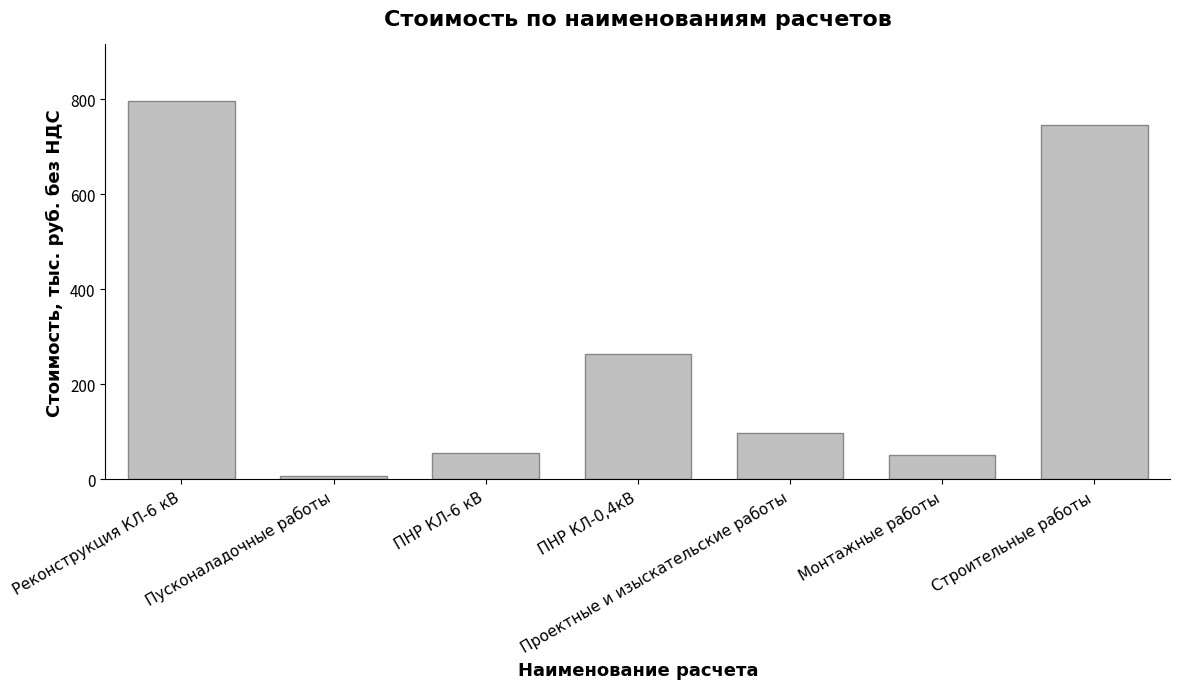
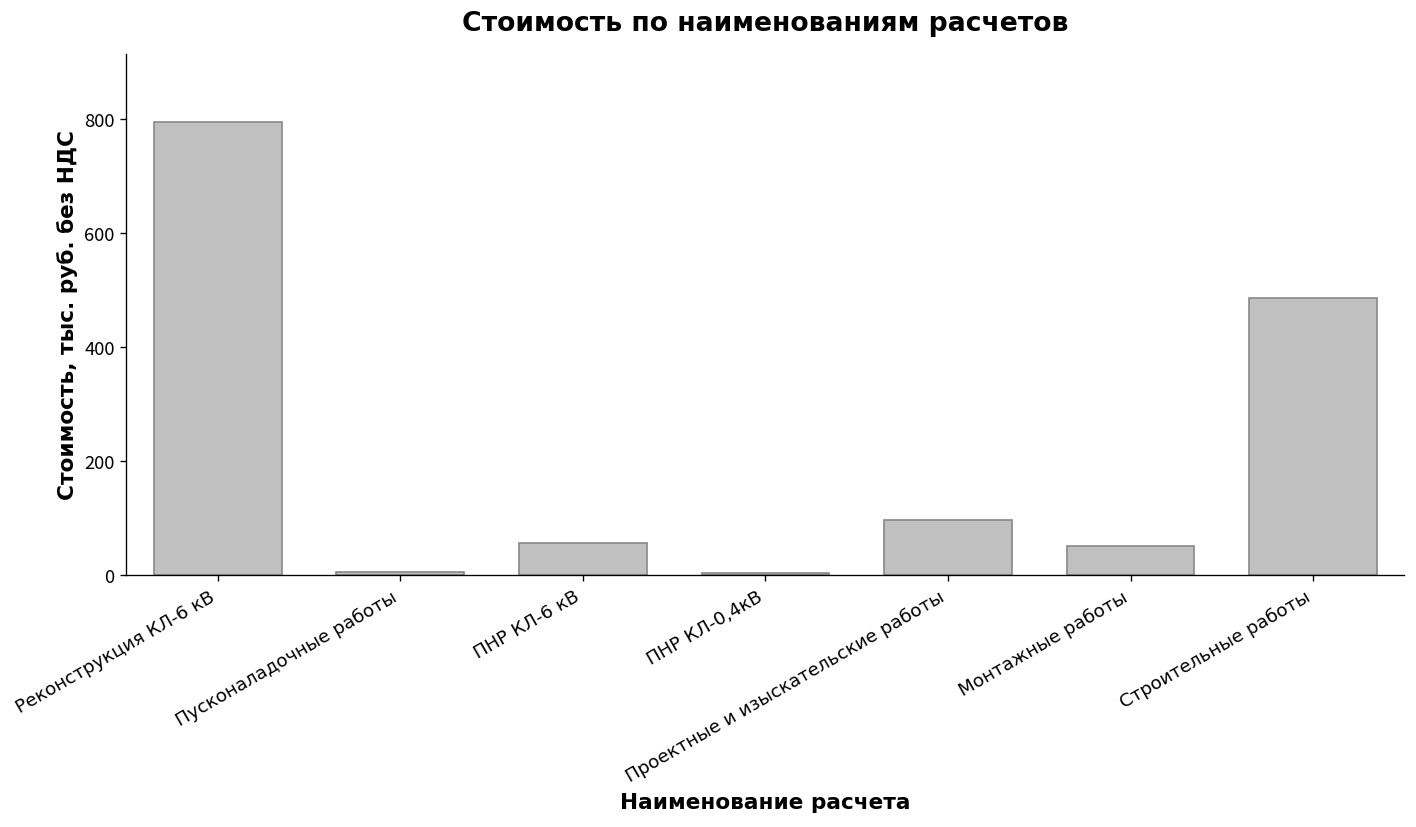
ПНР КЛ-0,4кВ: 260 -> 0
Строительные работы: 740 -> 490
